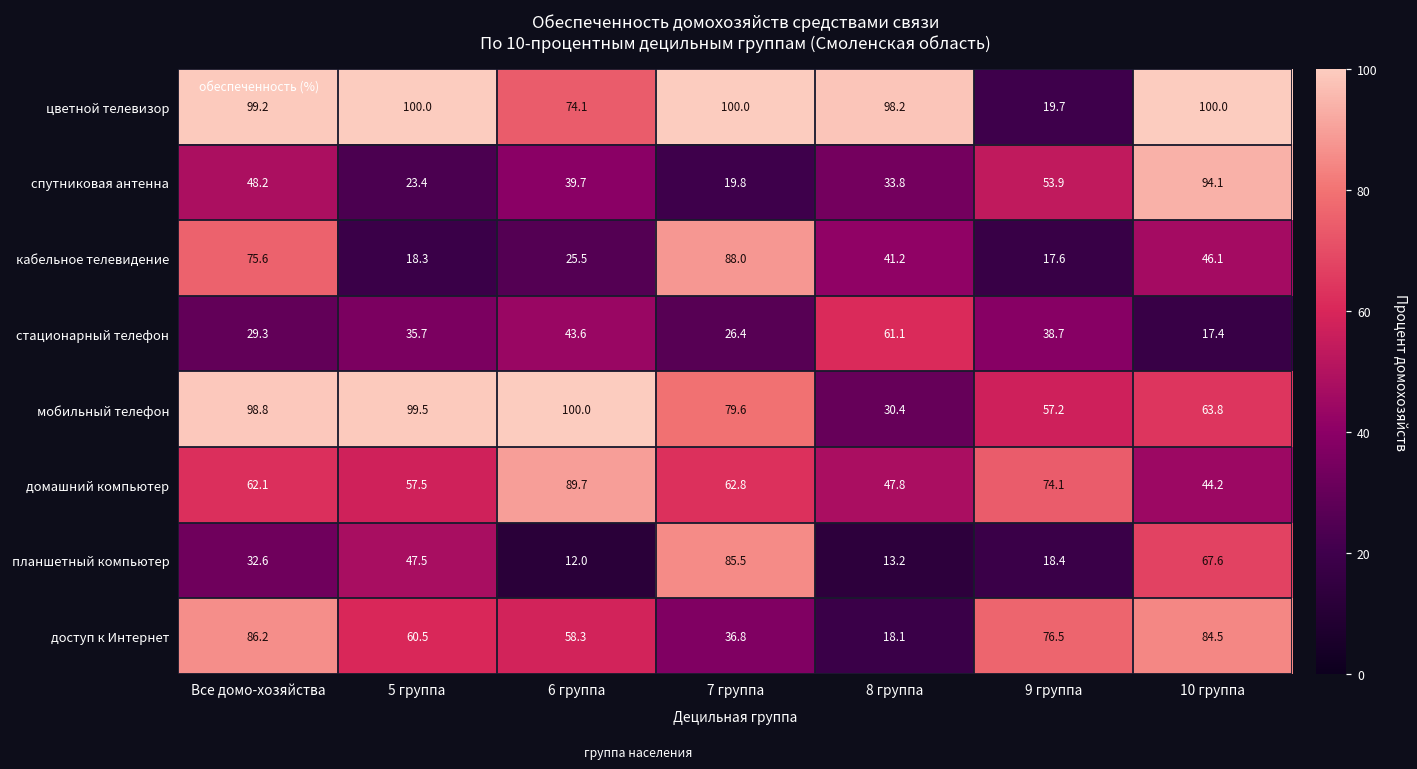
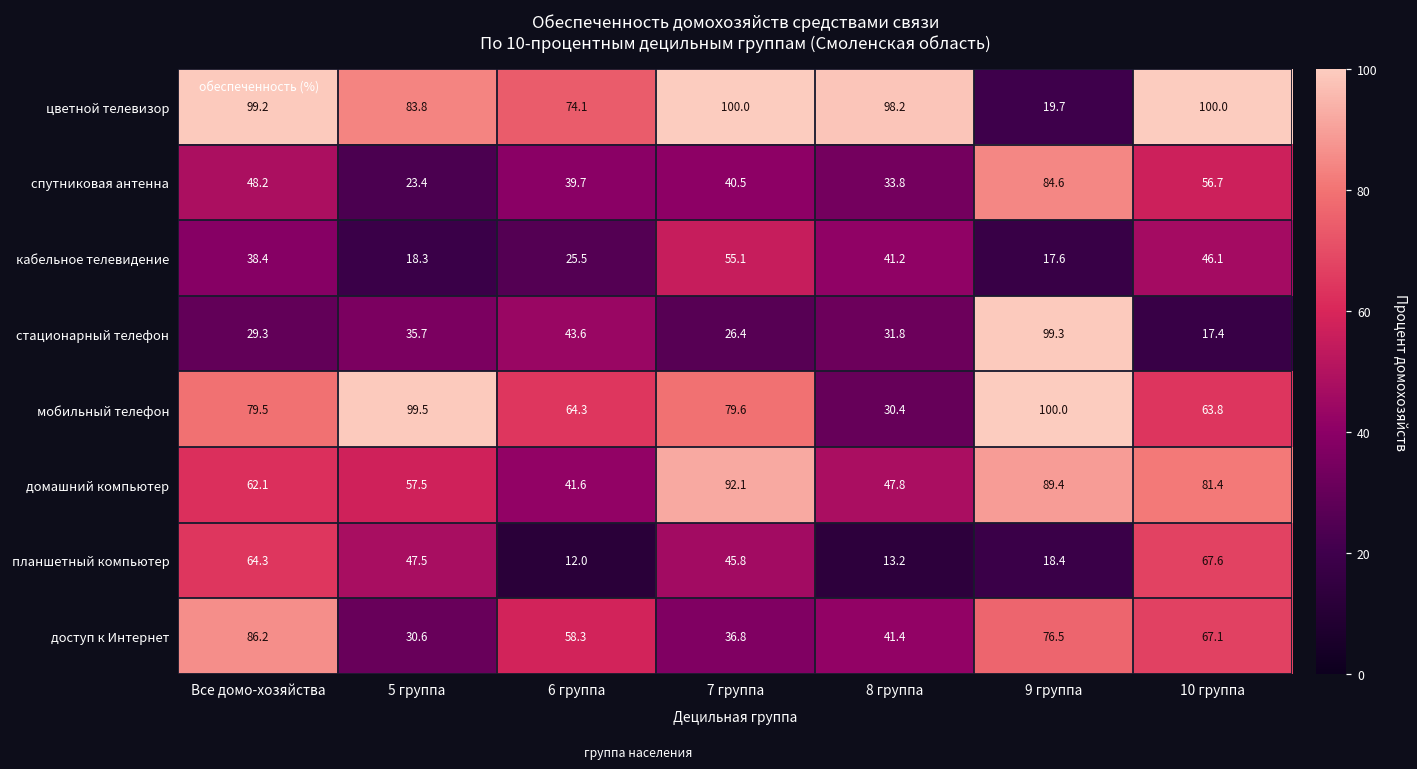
цветной телевизор, 5 группа: 100.0 -> 83.8
спутниковая антенна, 7 группа: 19.8 -> 40.5
спутниковая антенна, 9 группа: 53.9 -> 84.6
спутниковая антенна, 10 группа: 94.1 -> 56.7
кабельное телевидение, Все домо-хозяйства: 75.6 -> 38.4
кабельное телевидение, 7 группа: 88.0 -> 55.1
стационарный телефон, 8 группа: 61.1 -> 31.8
стационарный телефон, 9 группа: 38.7 -> 99.3
мобильный телефон, Все домо-хозяйства: 98.8 -> 79.5
мобильный телефон, 6 группа: 100.0 -> 64.3
мобильный телефон, 9 группа: 57.2 -> 100.0
домашний компьютер, 6 группа: 89.7 -> 41.6
домашний компьютер, 7 группа: 62.8 -> 92.1
домашний компьютер, 9 группа: 74.1 -> 89.4
домашний компьютер, 10 группа: 44.2 -> 81.4
планшетный компьютер, Все домо-хозяйства: 32.6 -> 64.3
планшетный компьютер, 7 группа: 85.5 -> 45.8
доступ к Интернет, 5 группа: 60.5 -> 30.6
доступ к Интернет, 8 группа: 18.1 -> 41.4
доступ к Интернет, 10 группа: 84.5 -> 67.1
